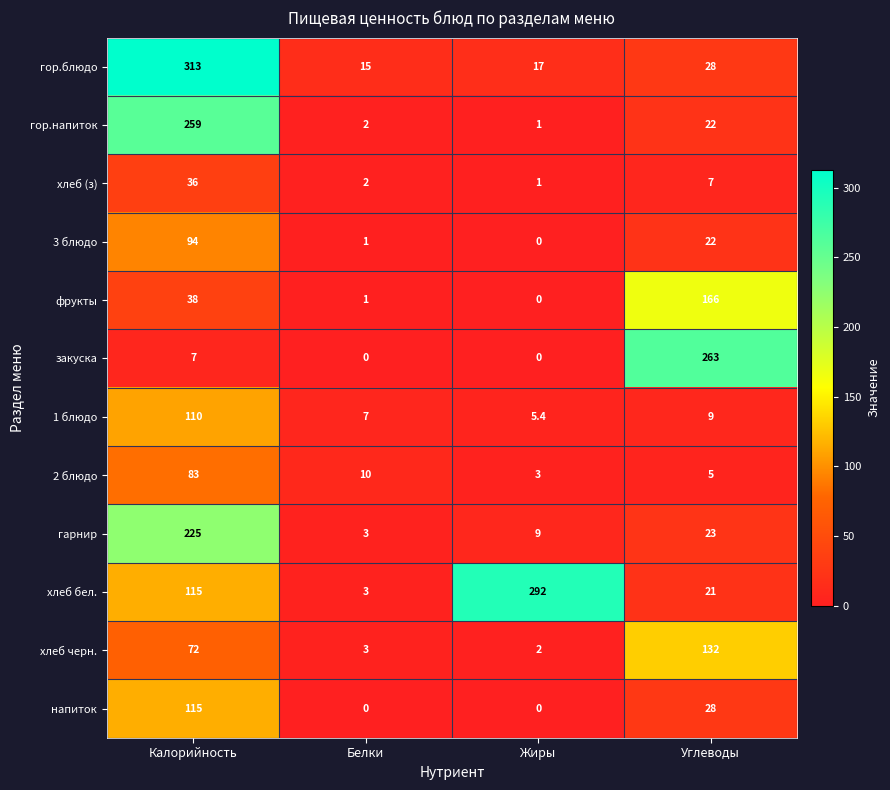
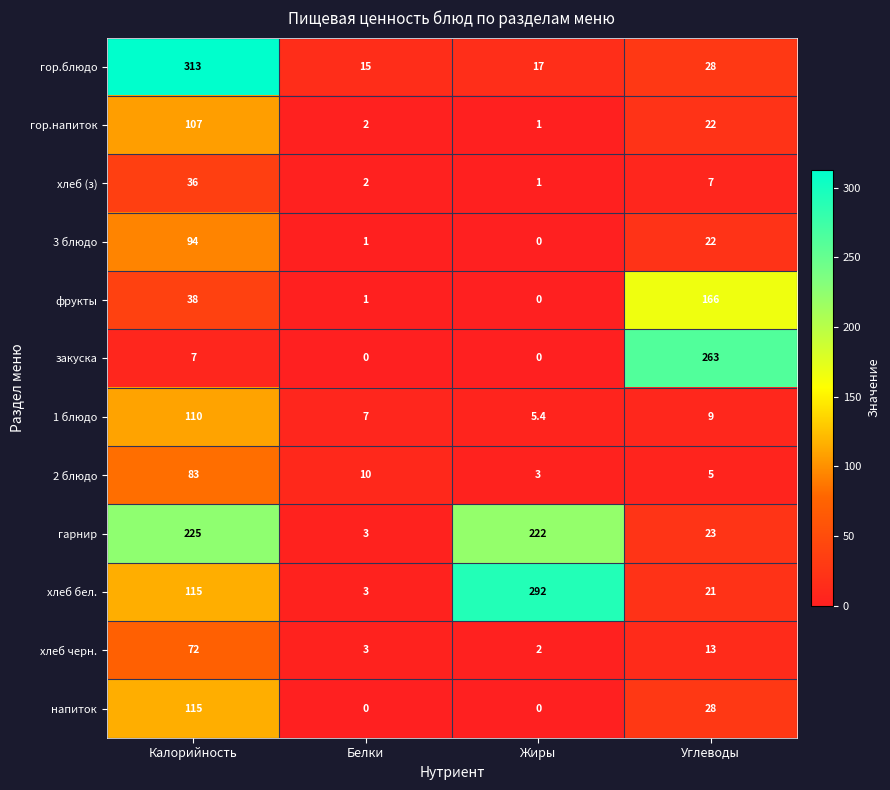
гор.напиток, Калорийность: 259 -> 107
гарнир, Жиры: 9 -> 222
хлеб черн., Углеводы: 132 -> 13
